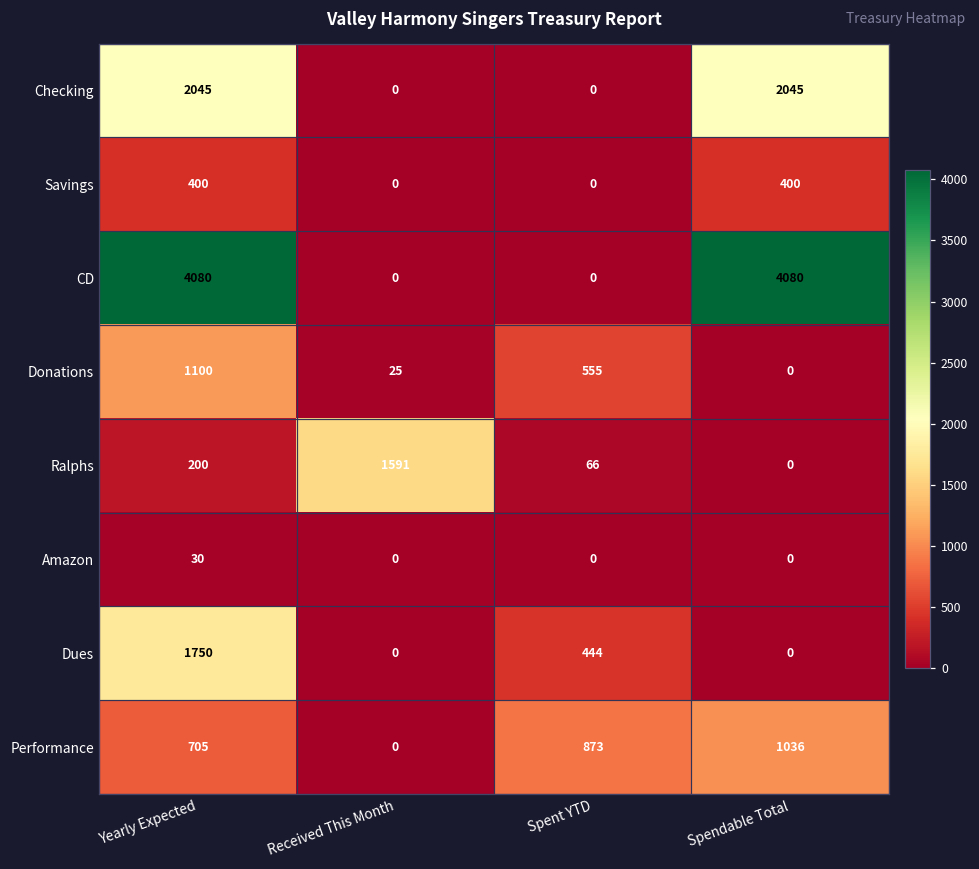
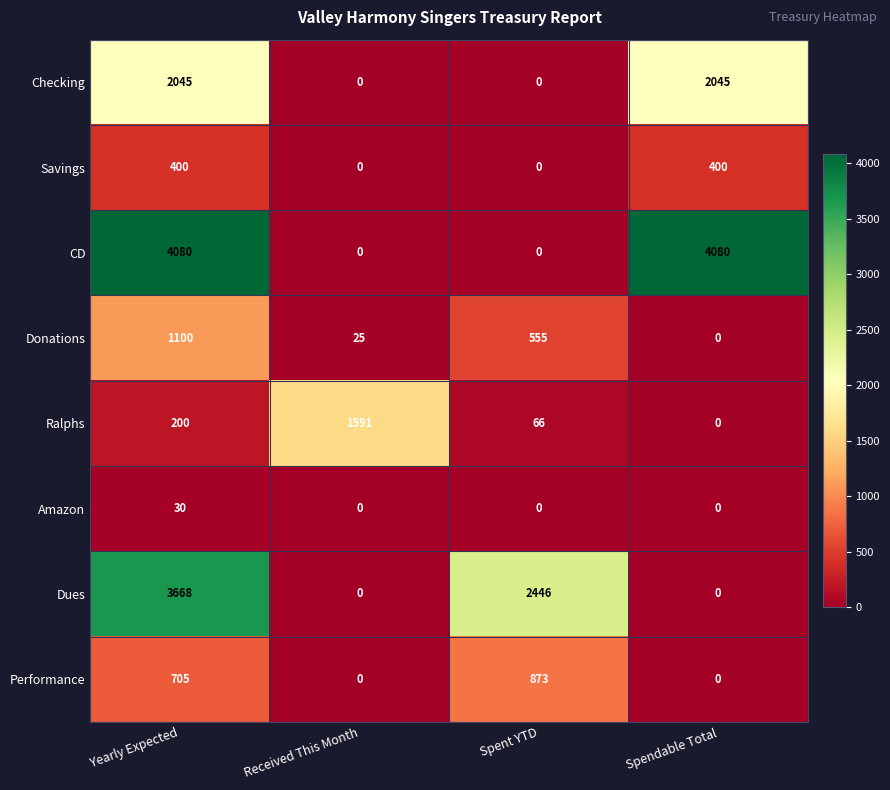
Dues, Yearly Expected: 1750 -> 3668
Dues, Spent YTD: 444 -> 2446
Performance, Spendable Total: 1036 -> 0
